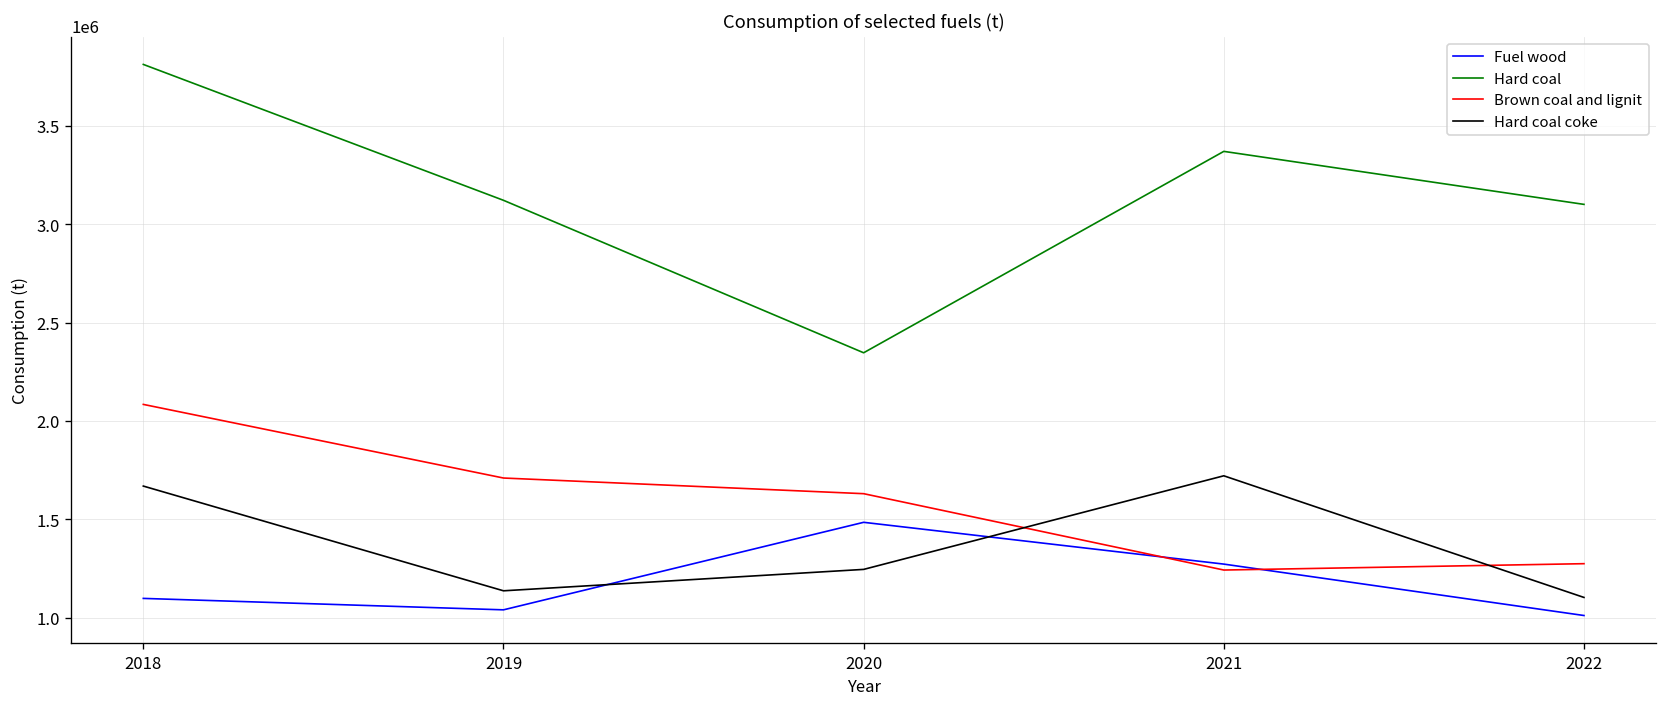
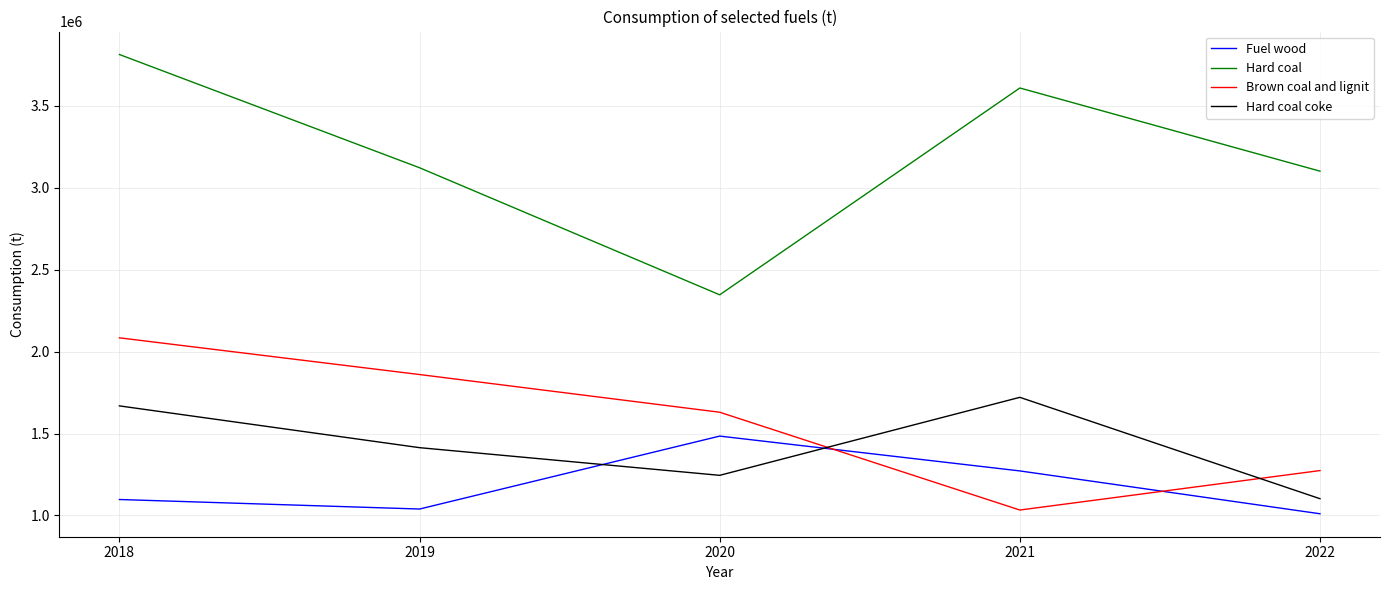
Brown coal and lignit, 2019: 1710000 -> 1860000
Hard coal coke, 2019: 1140000 -> 1410000
Hard coal, 2021: 3370000 -> 3610000
Brown coal and lignit, 2021: 1240000 -> 1030000
